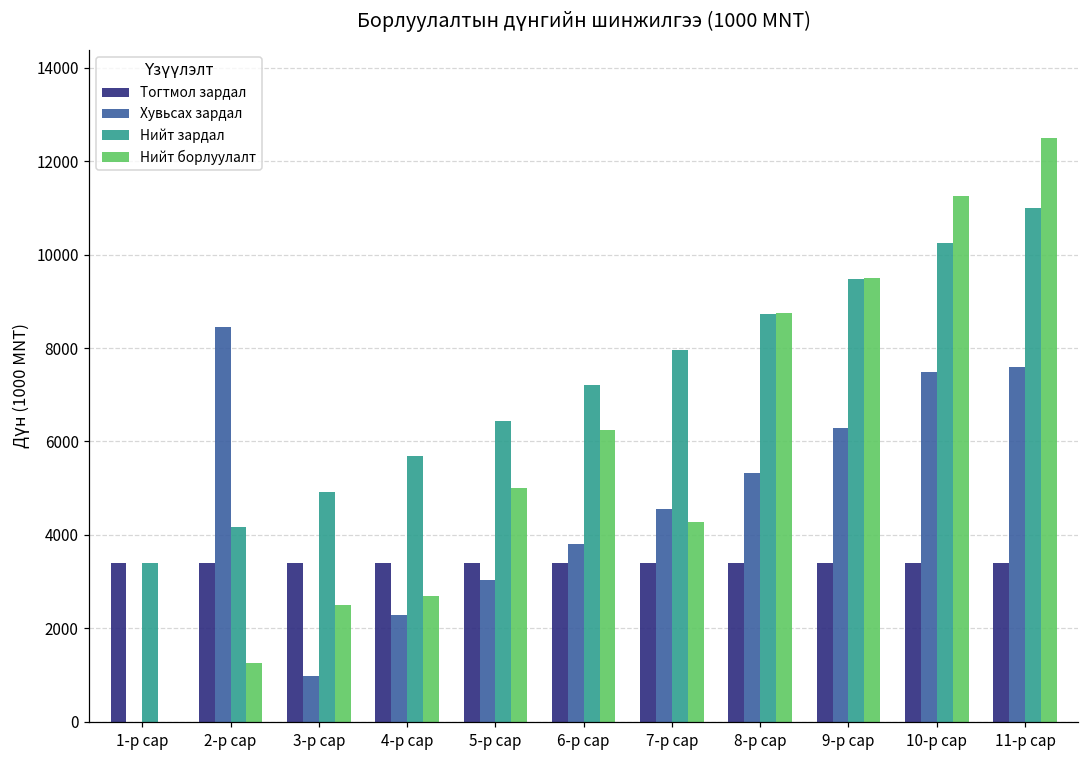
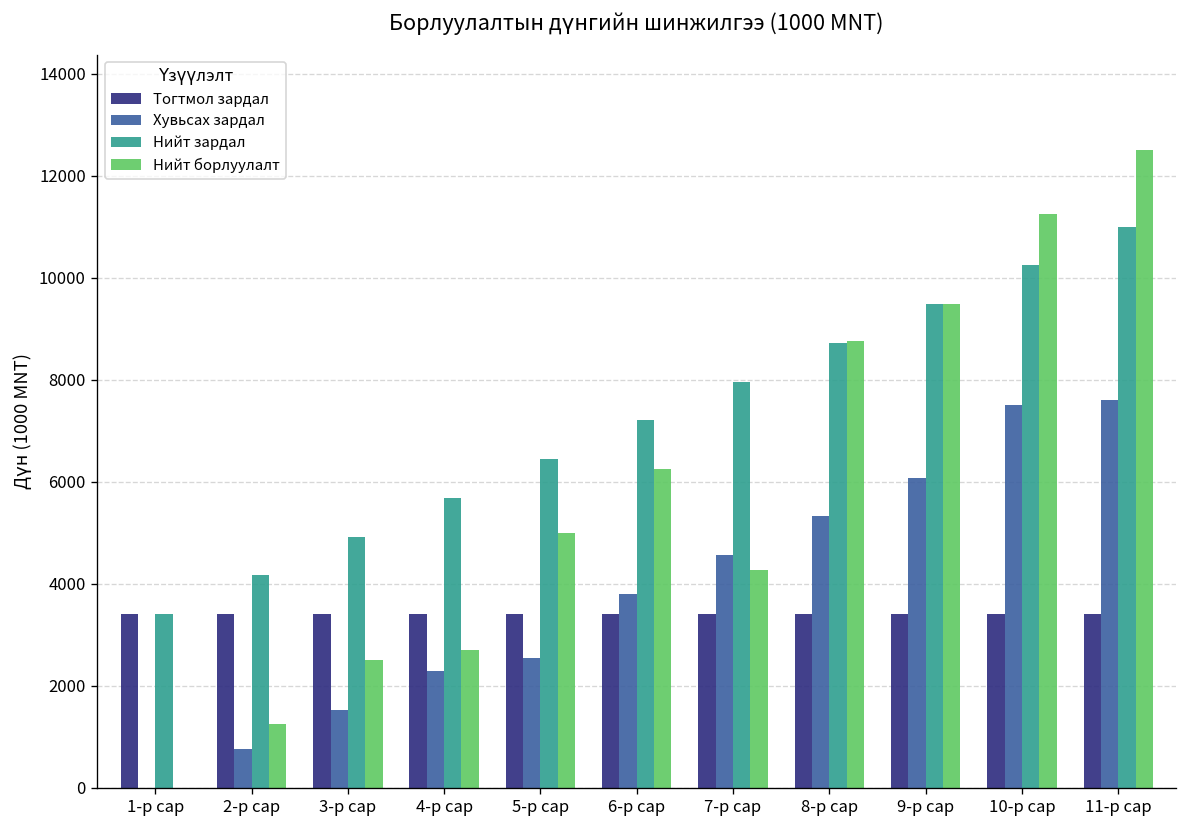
Хувьсах зардал, 2-р сар: 8400 -> 800
Хувьсах зардал, 3-р сар: 1000 -> 1500
Хувьсах зардал, 5-р сар: 3000 -> 2500
Хувьсах зардал, 9-р сар: 6300 -> 6100
